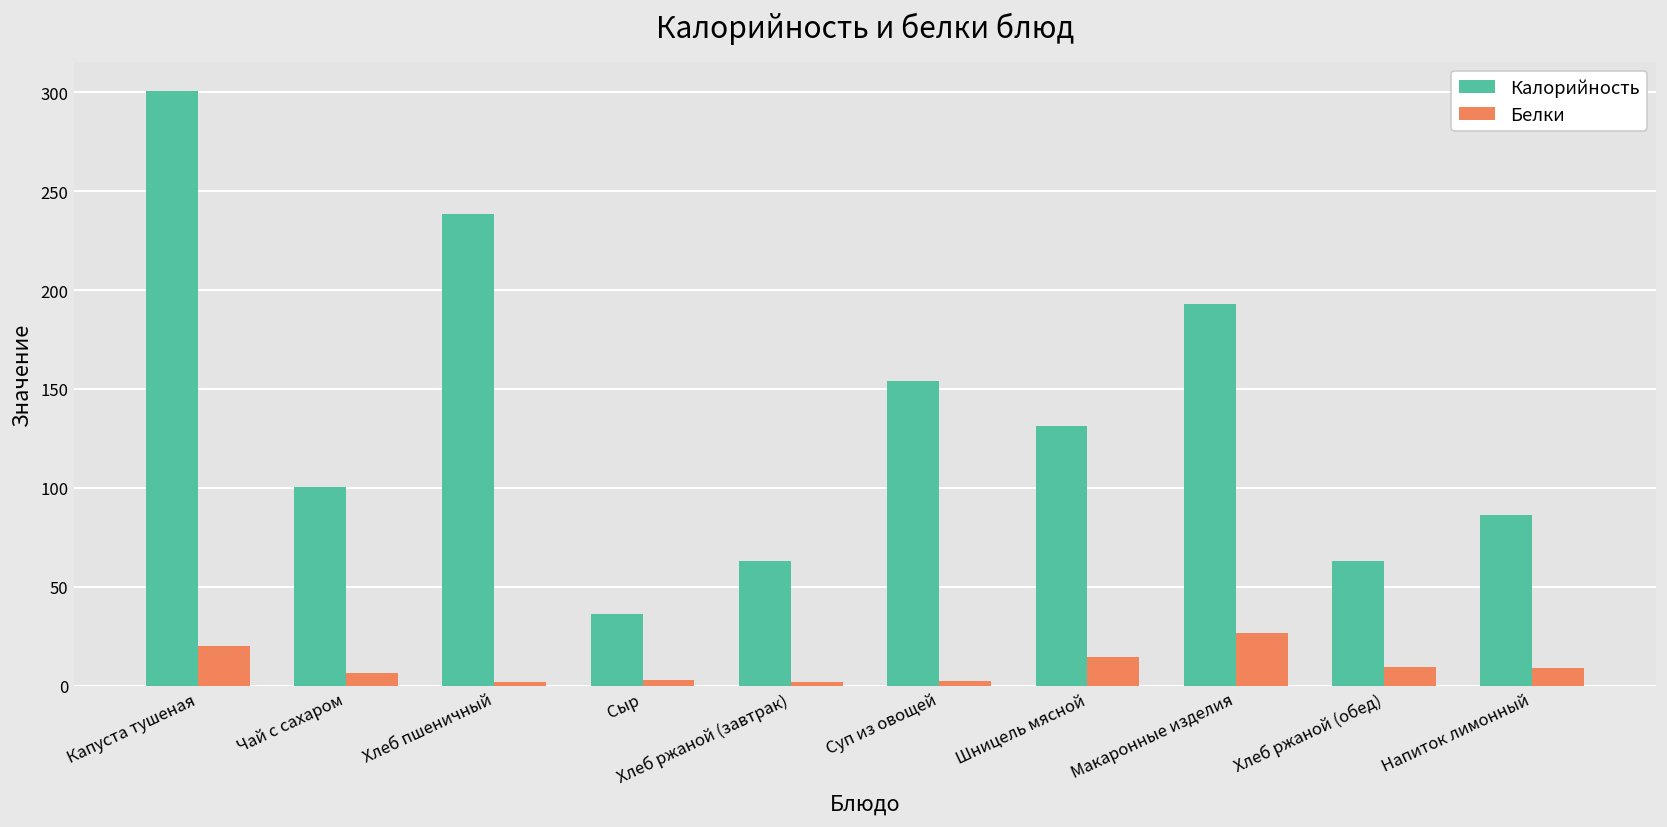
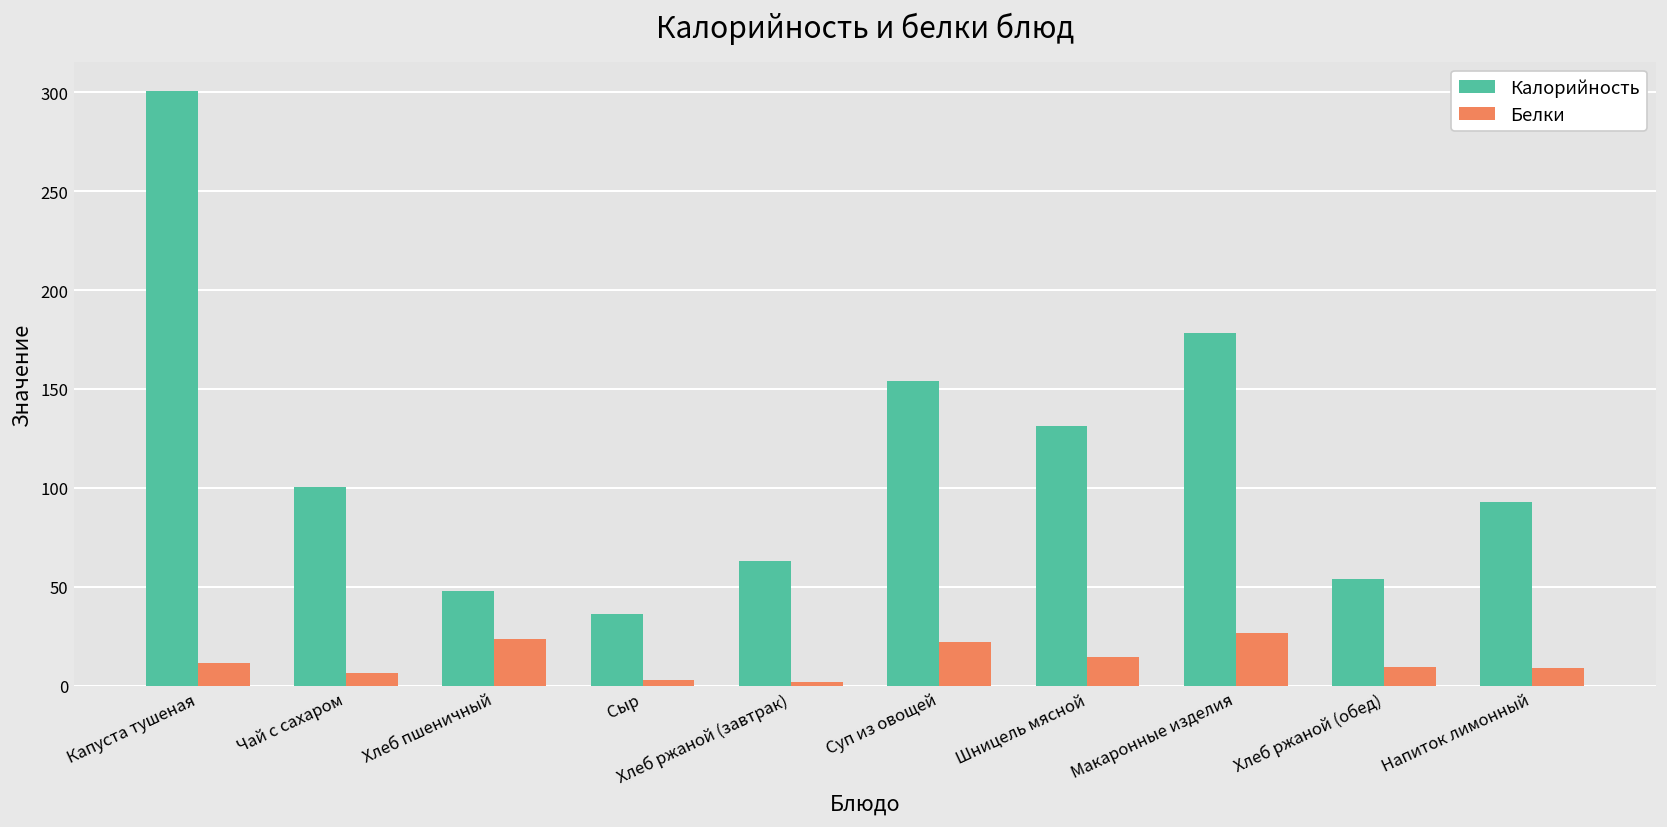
Белки, Капуста тушеная: 20 -> 12
Калорийность, Хлеб пшеничный: 239 -> 48
Белки, Хлеб пшеничный: 2 -> 24
Белки, Суп из овощей: 2 -> 22
Калорийность, Макаронные изделия: 193 -> 179
Калорийность, Хлеб ржаной (обед): 63 -> 54
Калорийность, Напиток лимонный: 86 -> 93
